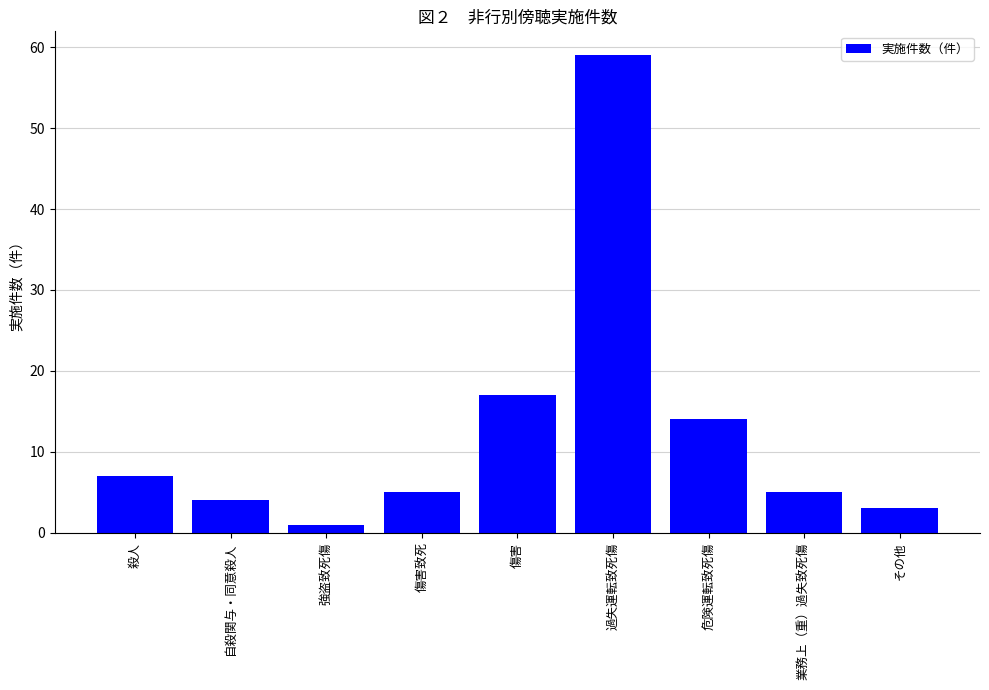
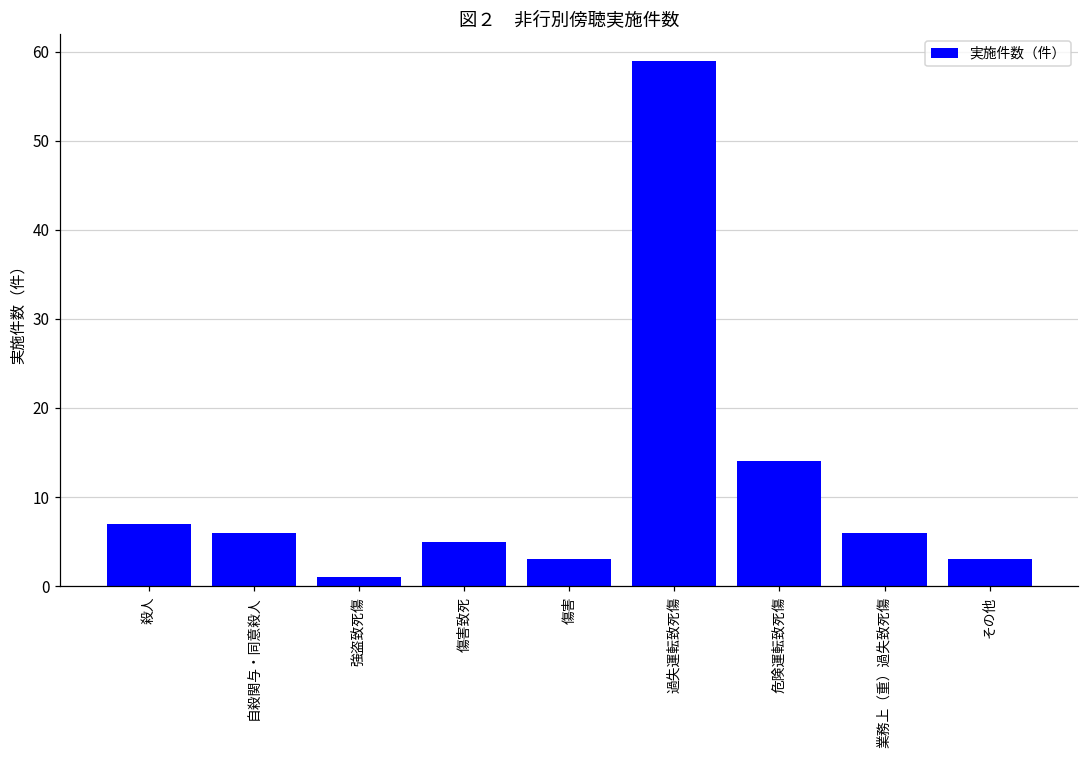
自殺関与・同意殺人: 4 -> 6
傷害: 17 -> 3
業務上（重）過失致死傷: 5 -> 6
